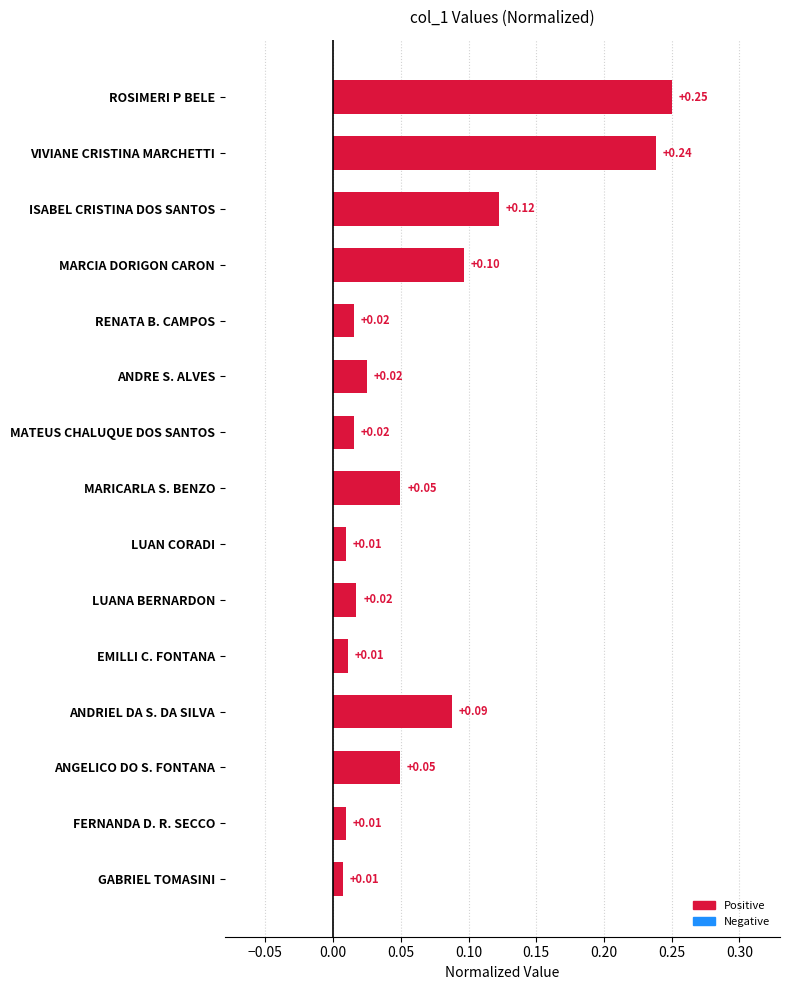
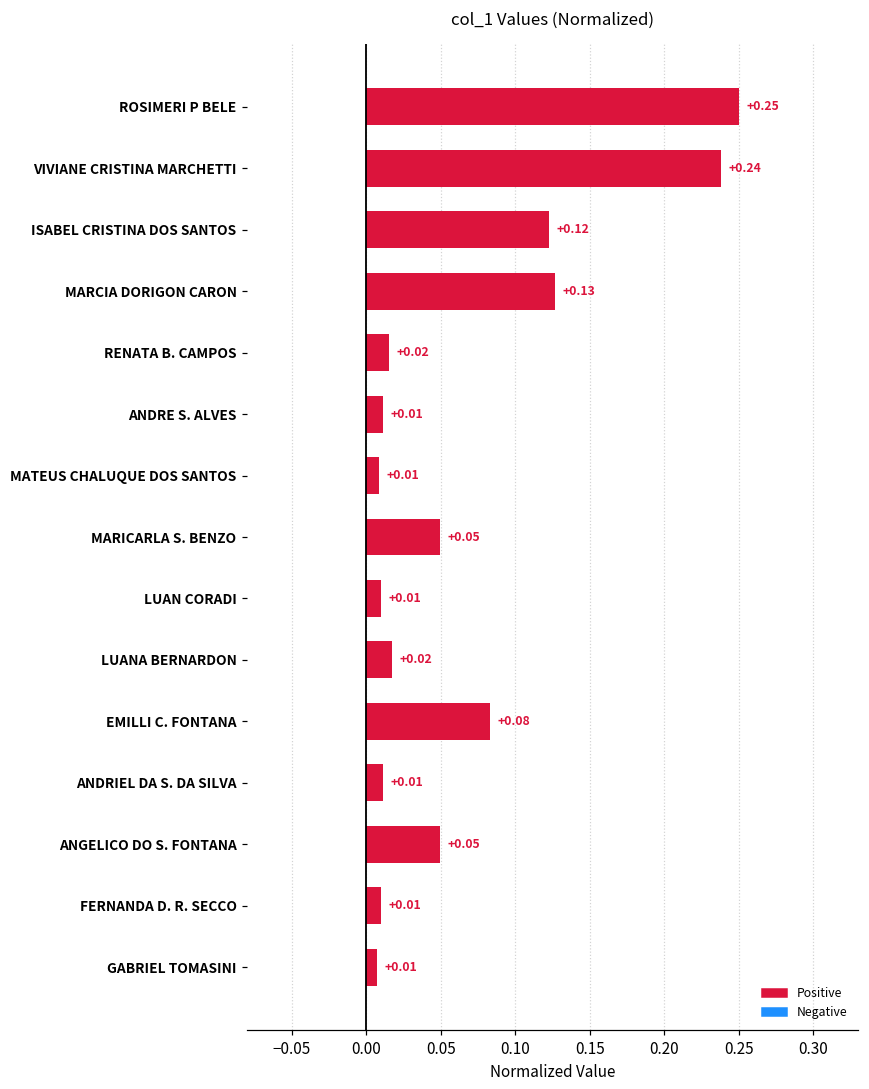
MARCIA DORIGON CARON: +0.10 -> +0.13
ANDRE S. ALVES: +0.02 -> +0.01
MATEUS CHALUQUE DOS SANTOS: +0.02 -> +0.01
EMILLI C. FONTANA: +0.01 -> +0.08
ANDRIEL DA S. DA SILVA: +0.09 -> +0.01
